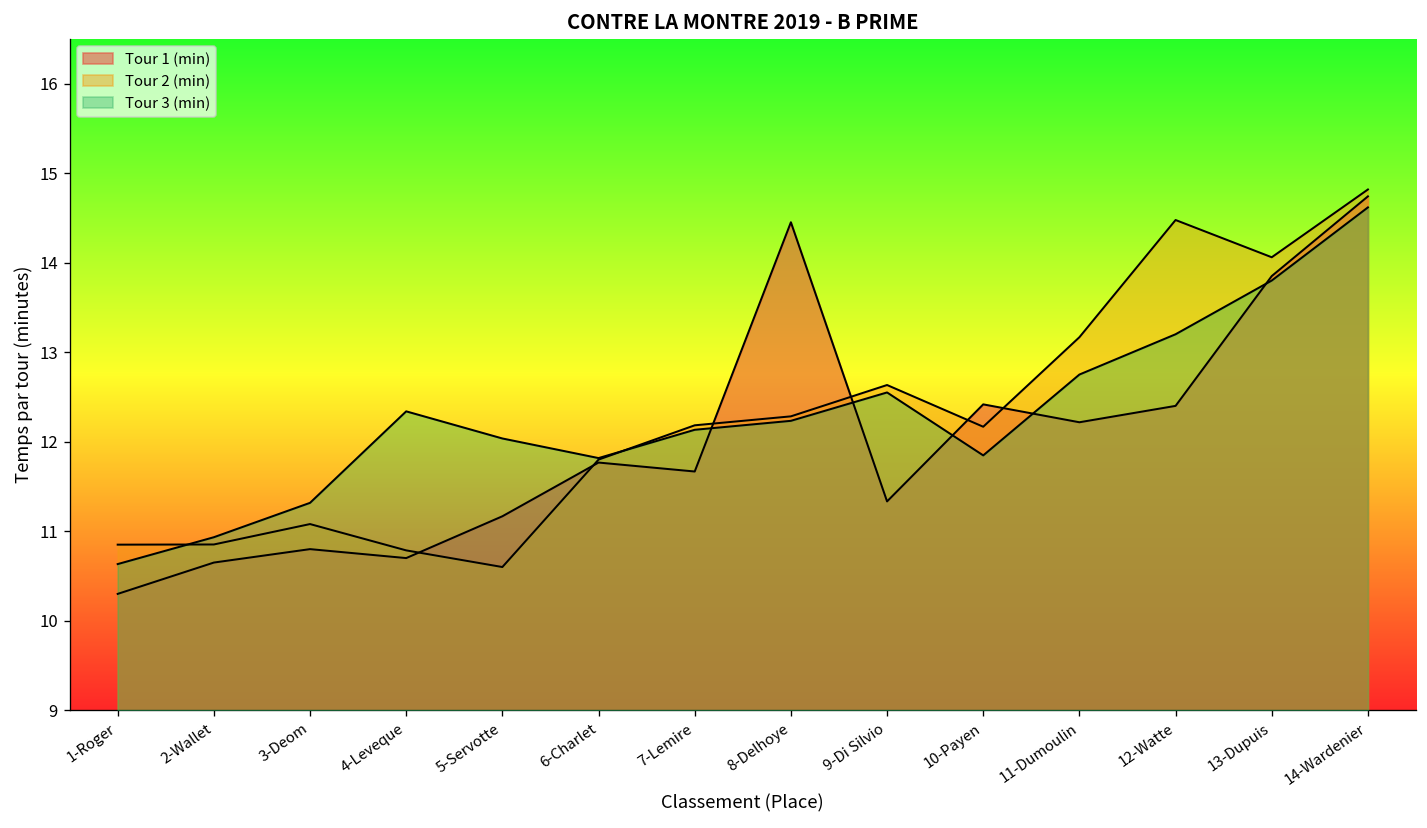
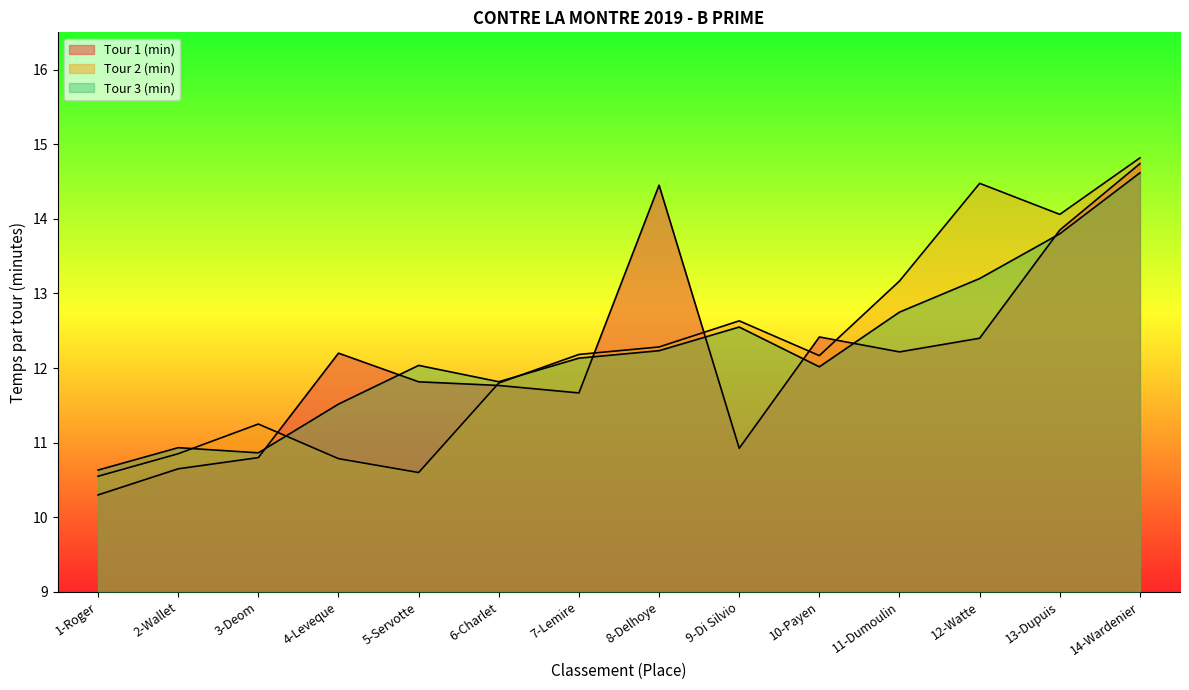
Tour 2 (min), 1-Roger: 10.9 -> 10.6
Tour 2 (min), 3-Deom: 11.1 -> 11.3
Tour 3 (min), 3-Deom: 11.3 -> 10.9
Tour 1 (min), 4-Leveque: 10.7 -> 12.2
Tour 3 (min), 4-Leveque: 12.3 -> 11.5
Tour 1 (min), 5-Servotte: 11.2 -> 11.8
Tour 1 (min), 9-Di Silvio: 11.3 -> 10.9
Tour 3 (min), 10-Payen: 11.8 -> 12.0
